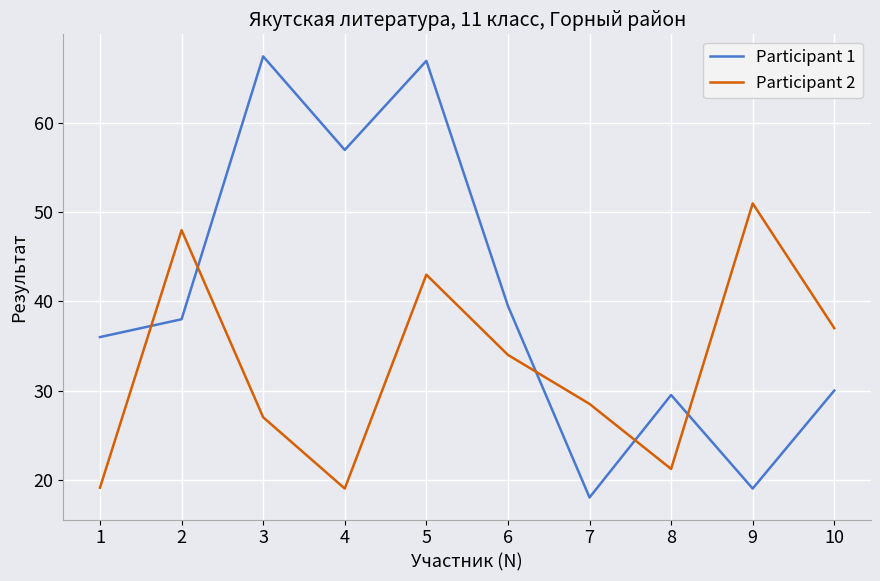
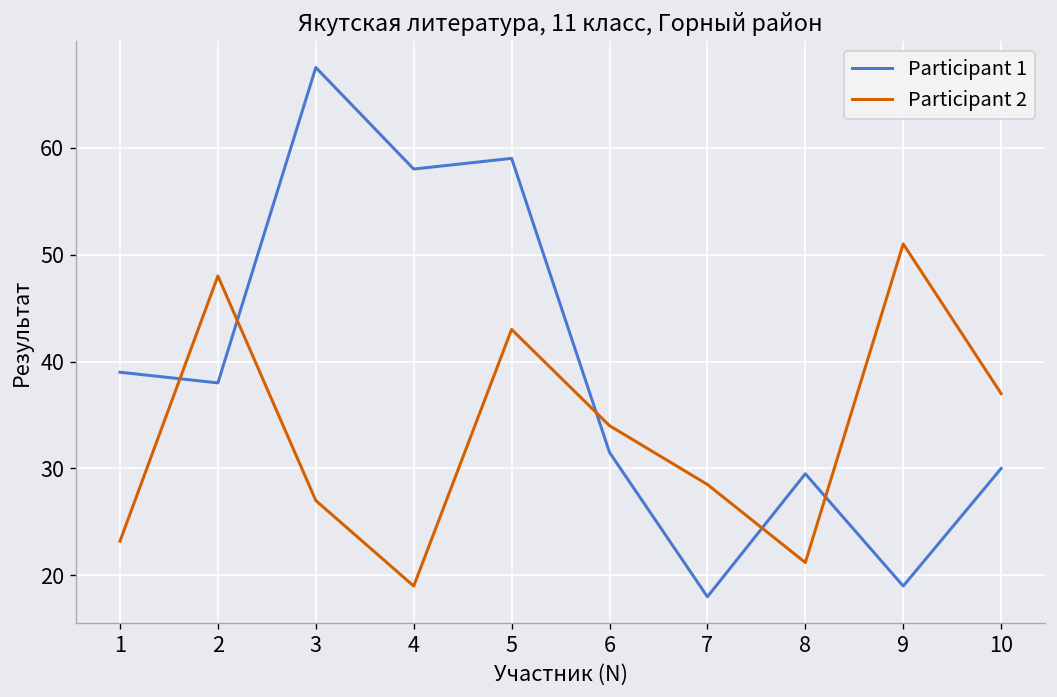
Participant 1, 1: 36 -> 39
Participant 2, 1: 19 -> 23
Participant 1, 4: 57 -> 58
Participant 1, 5: 67 -> 59
Participant 1, 6: 40 -> 32
